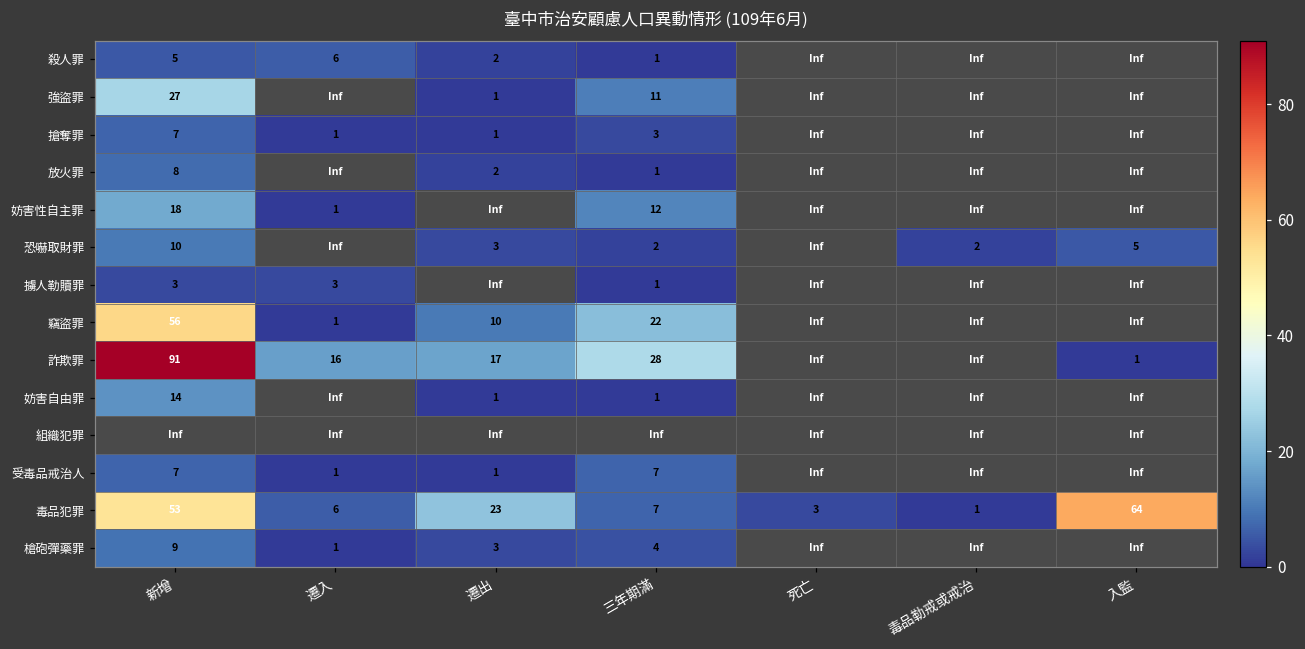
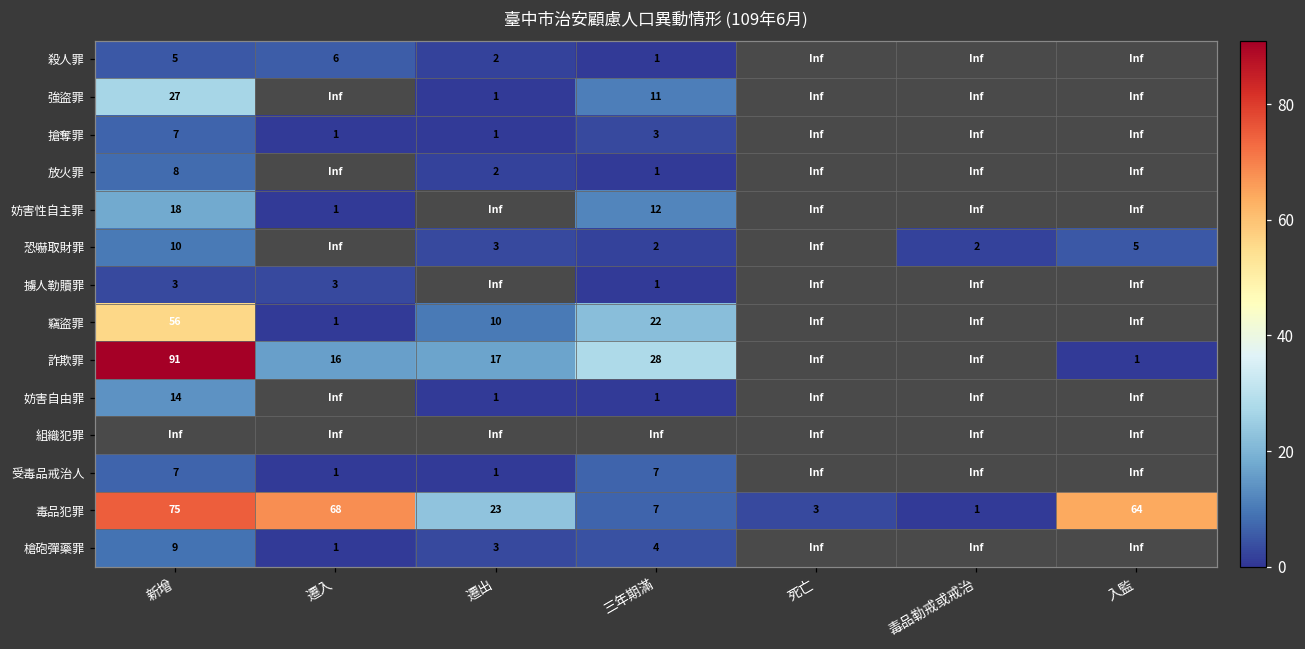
毒品犯罪, 新增: 53 -> 75
毒品犯罪, 遷入: 6 -> 68
